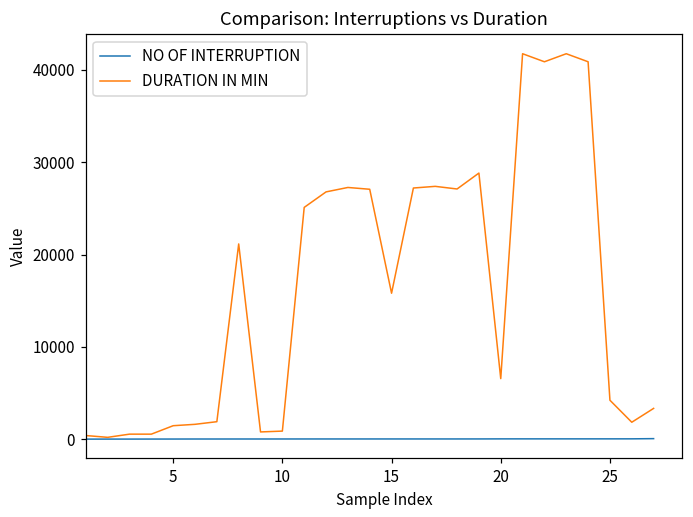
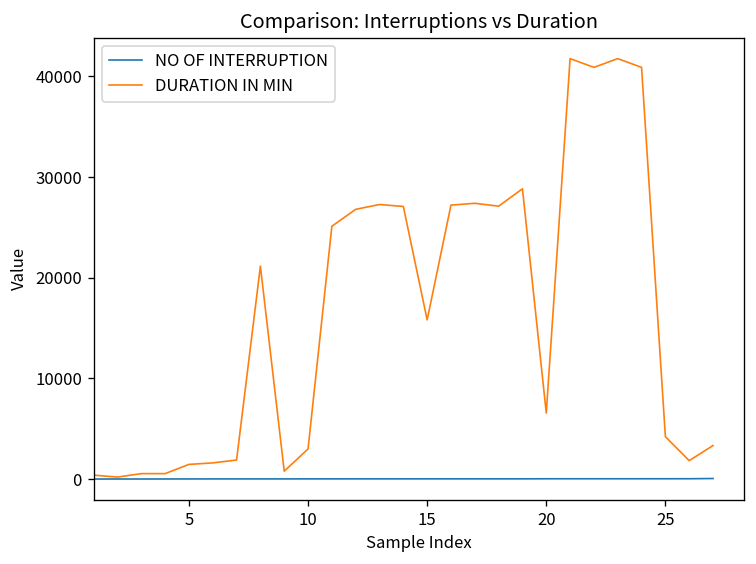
DURATION IN MIN, 10: 1000 -> 3000
